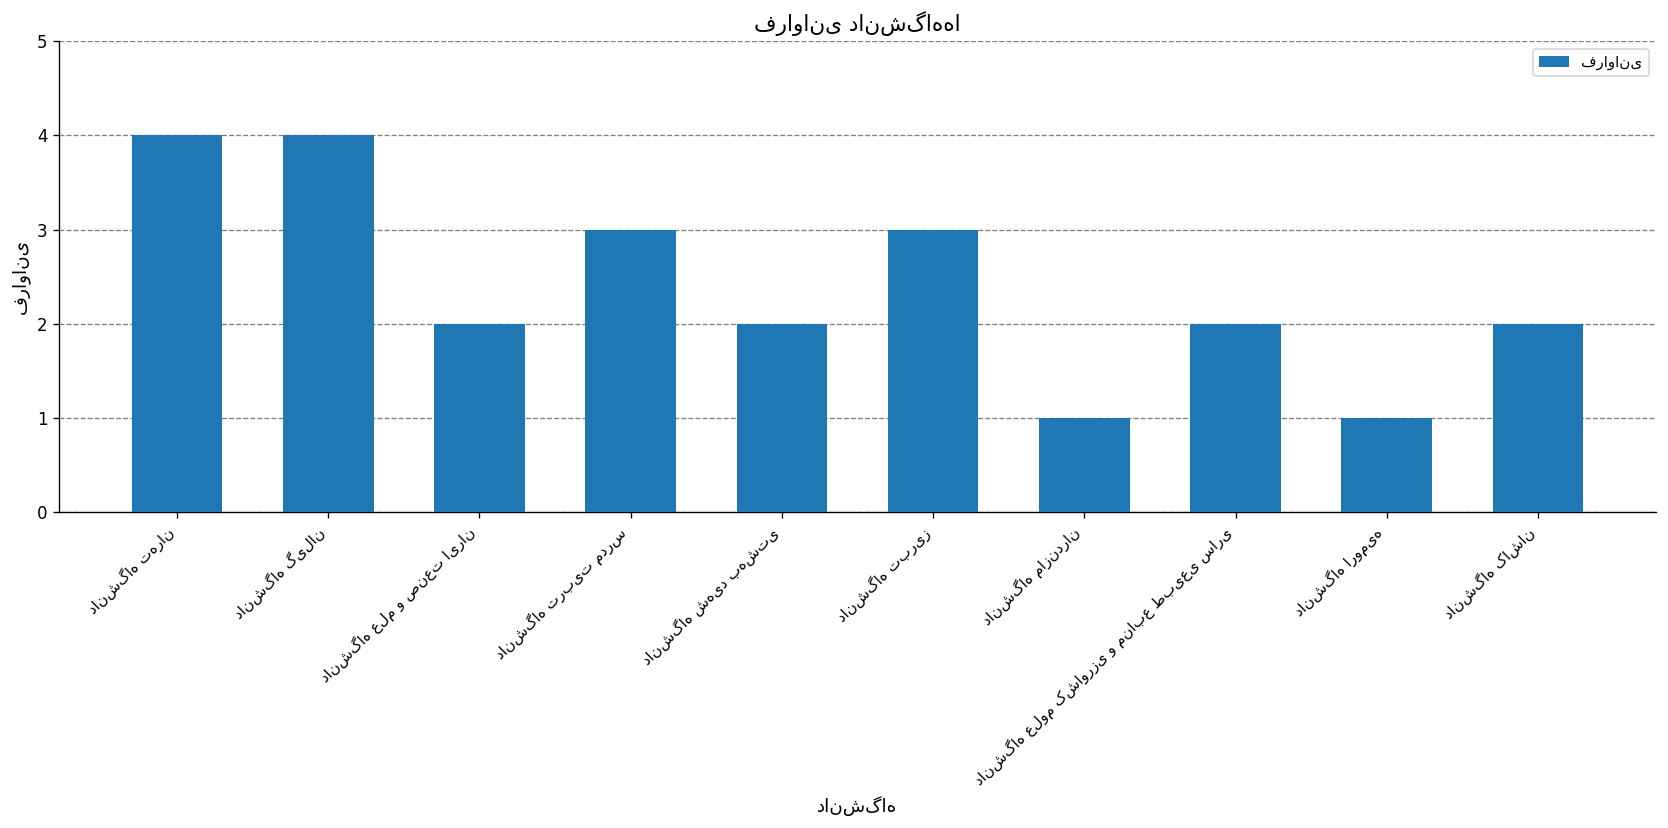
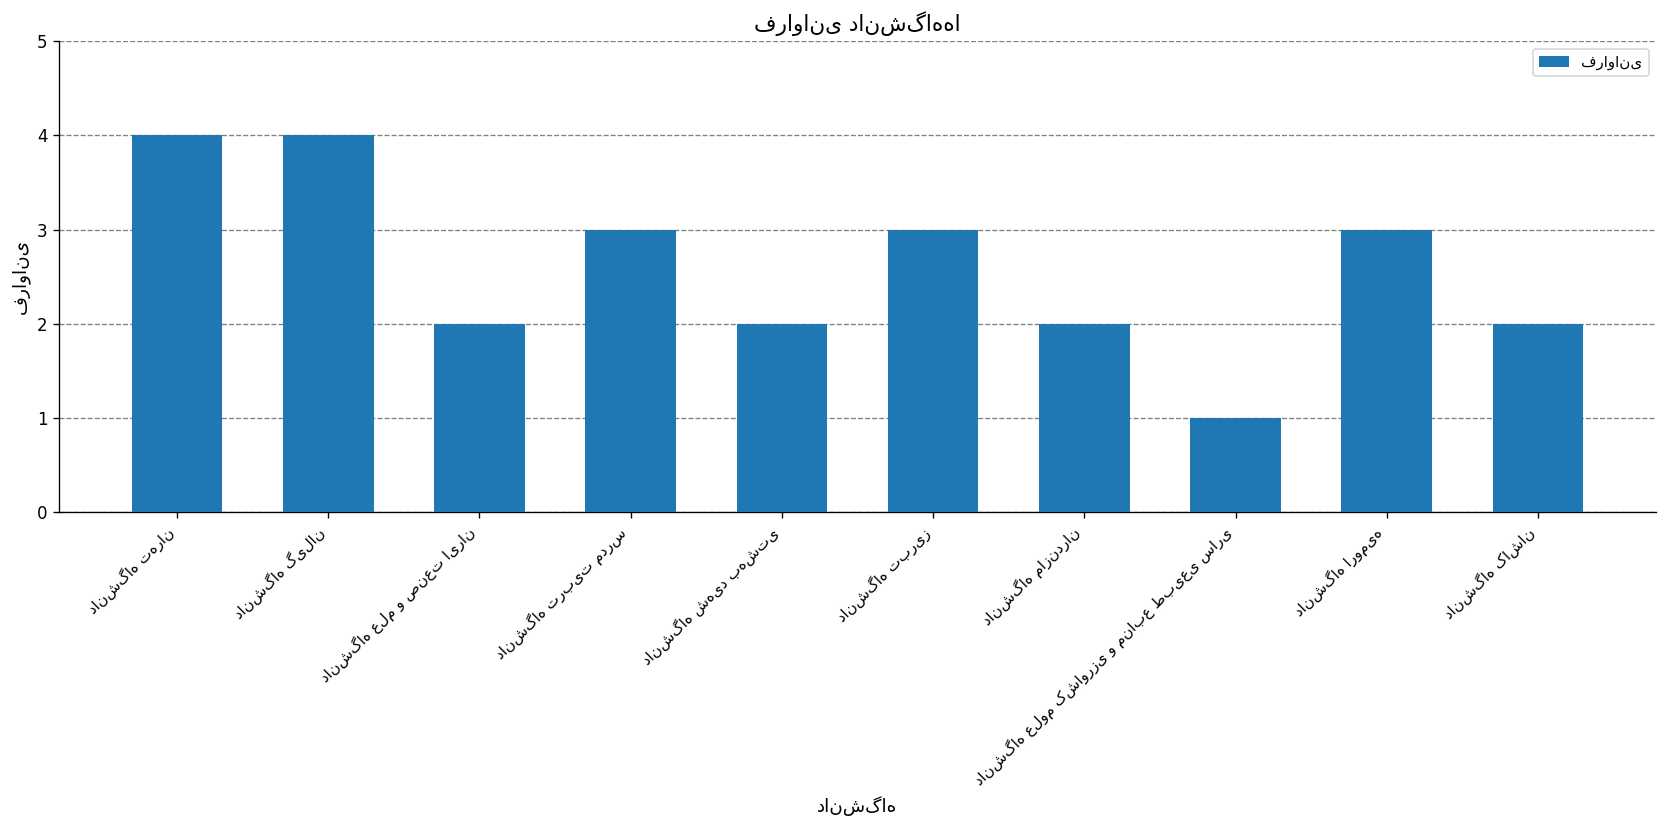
دانشگاه مازندران: 1 -> 2
دانشگاه علوم کشاورزی و منابع طبیعی ساری: 2 -> 1
دانشگاه ارومیه: 1 -> 3
